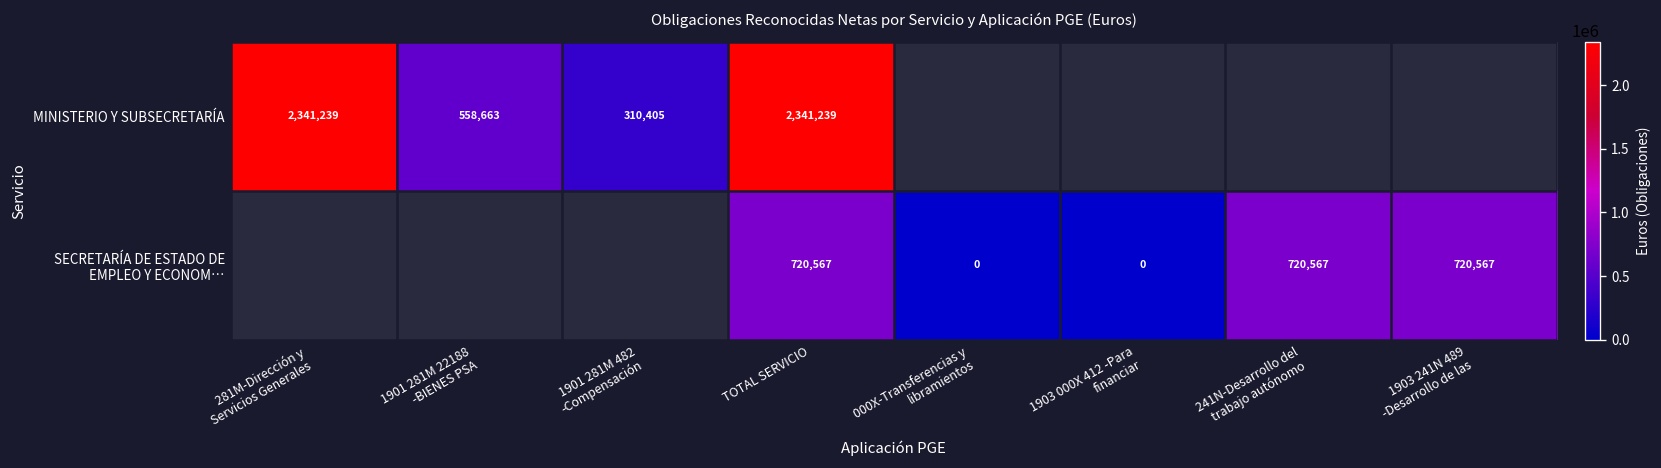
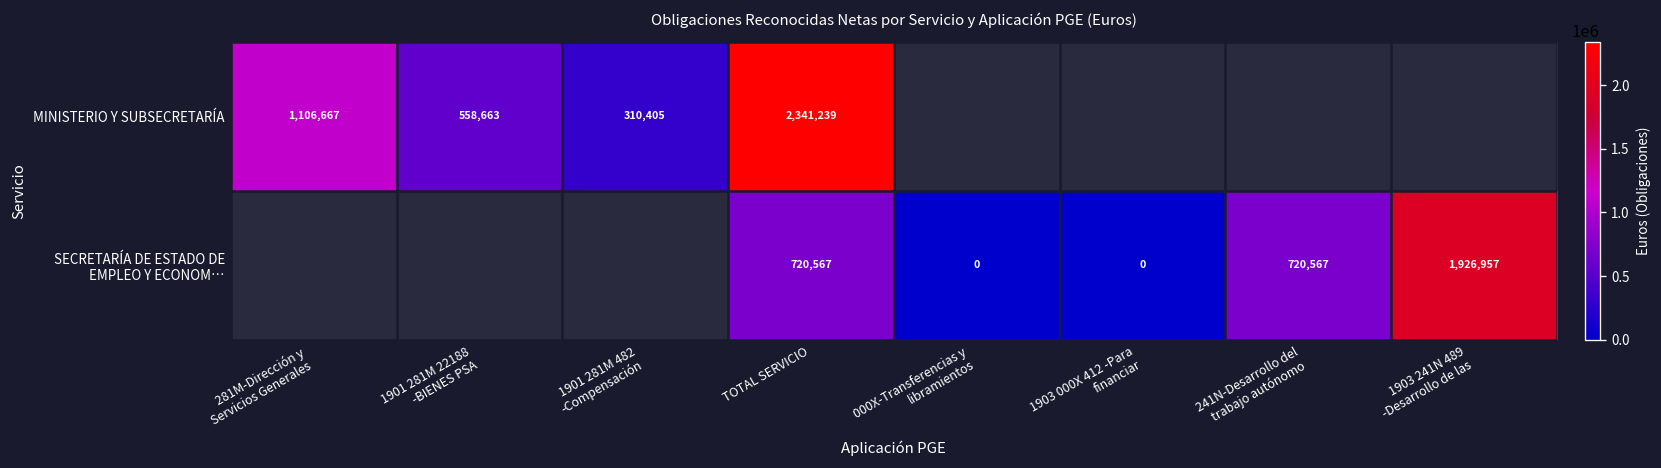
MINISTERIO Y SUBSECRETARÍA, 281M-Dirección y Servicios Generales: 2,341,239 -> 1,106,667
SECRETARÍA DE ESTADO DE EMPLEO Y ECONOM…, 1903 241N 489 -Desarrollo de las: 720,567 -> 1,926,957
